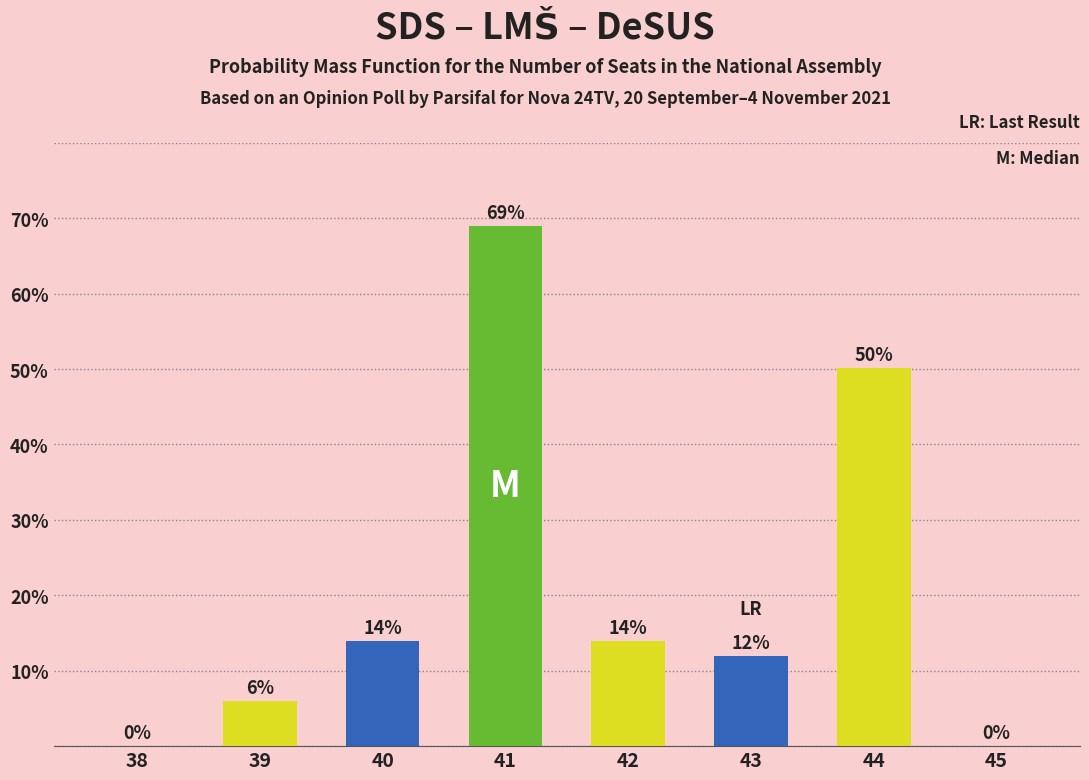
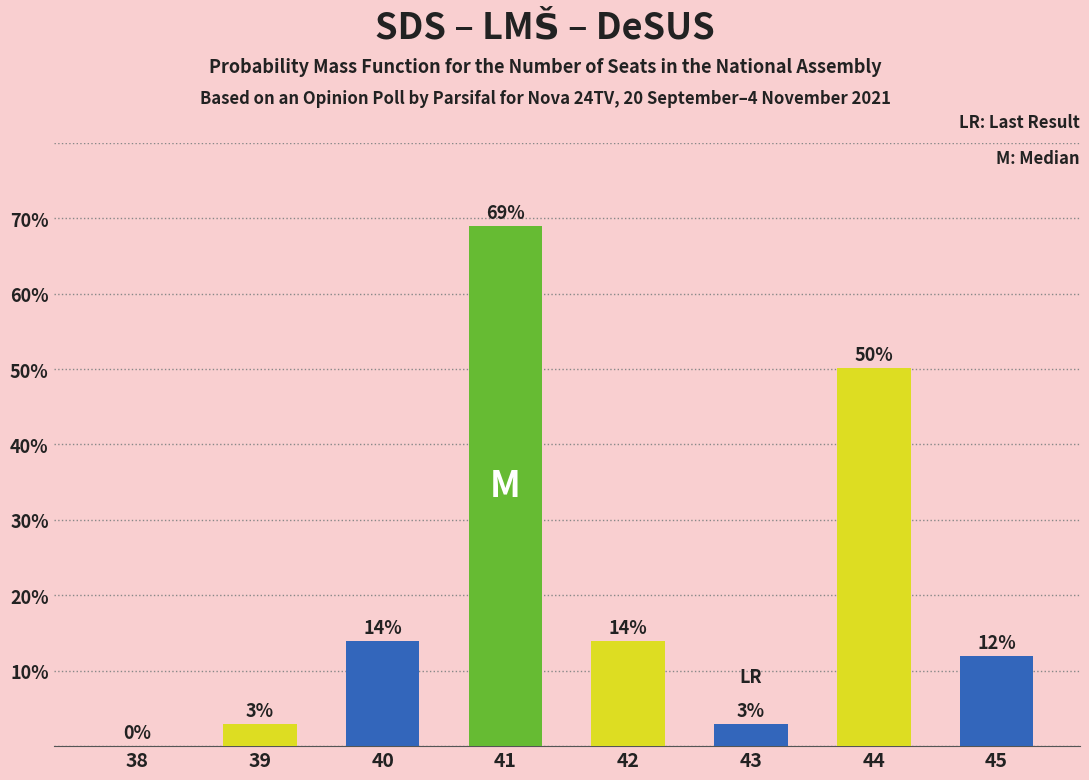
39: 6% -> 3%
43: 12% -> 3%
45: 0% -> 12%
